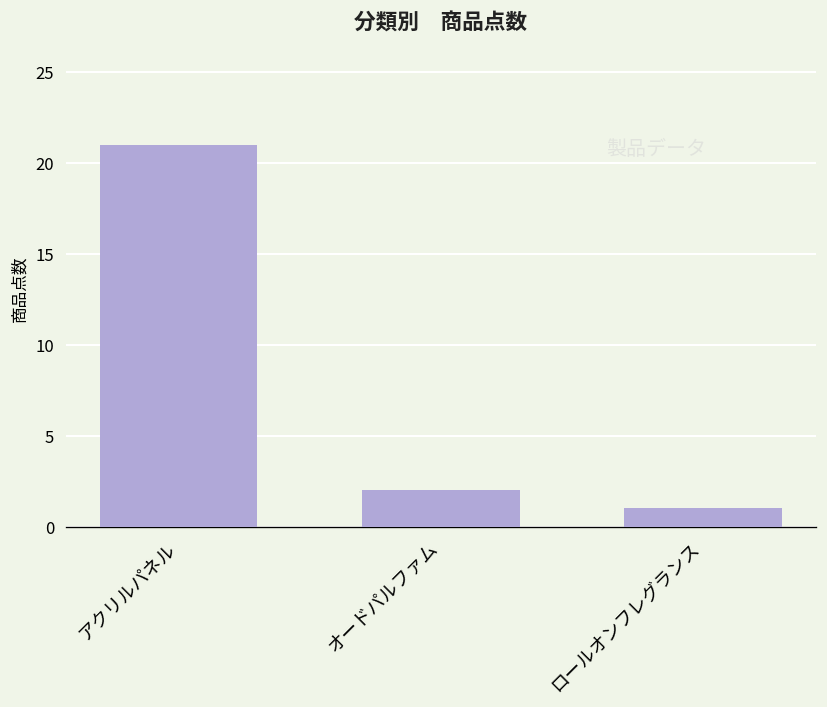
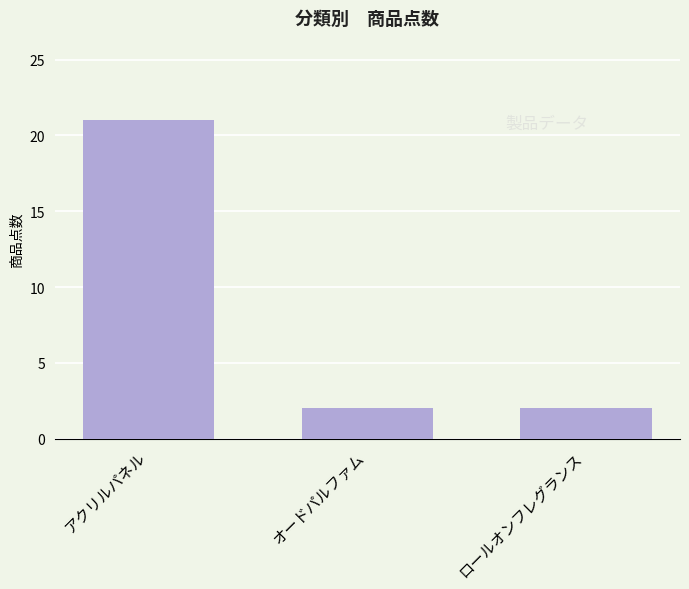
ロールオンフレグランス: 1 -> 2
